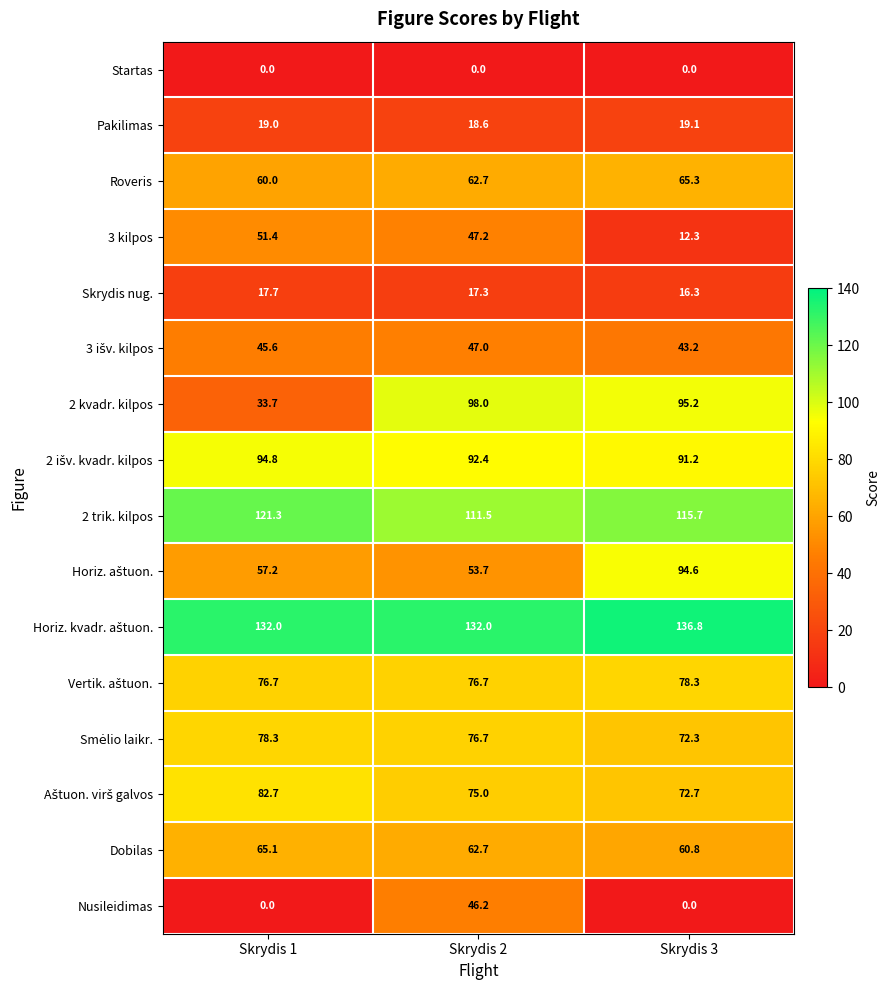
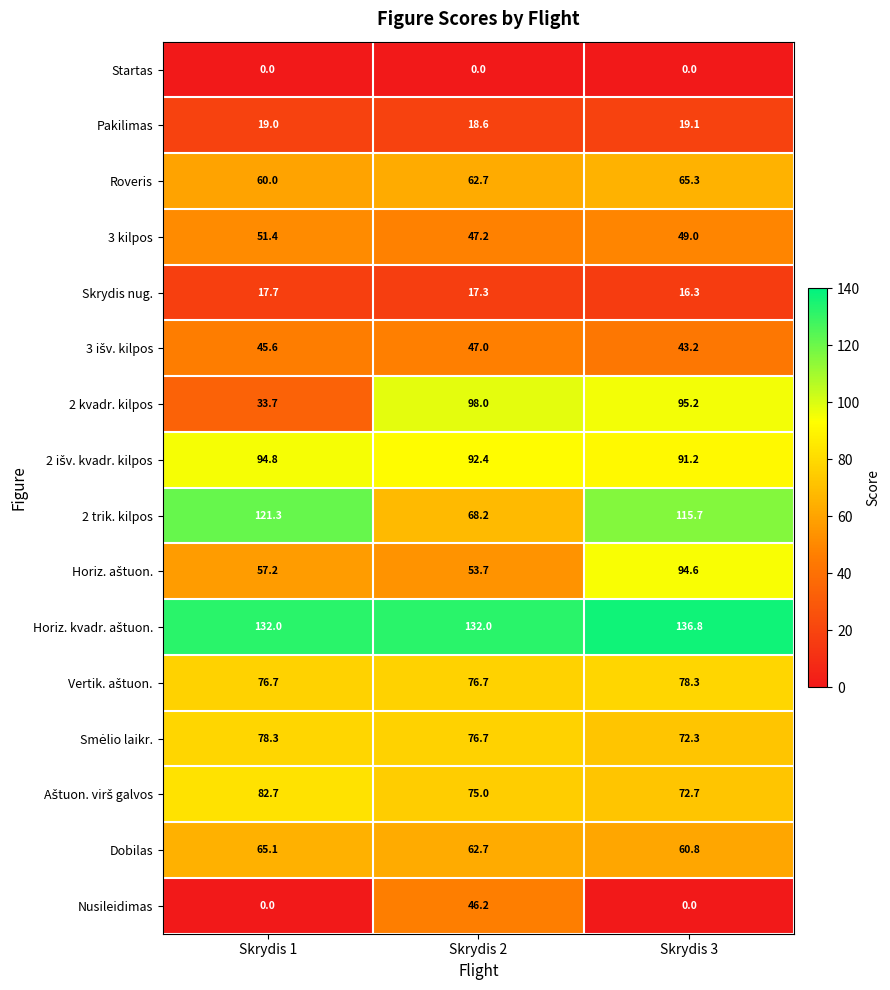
3 kilpos, Skrydis 3: 12.3 -> 49.0
2 trik. kilpos, Skrydis 2: 111.5 -> 68.2
